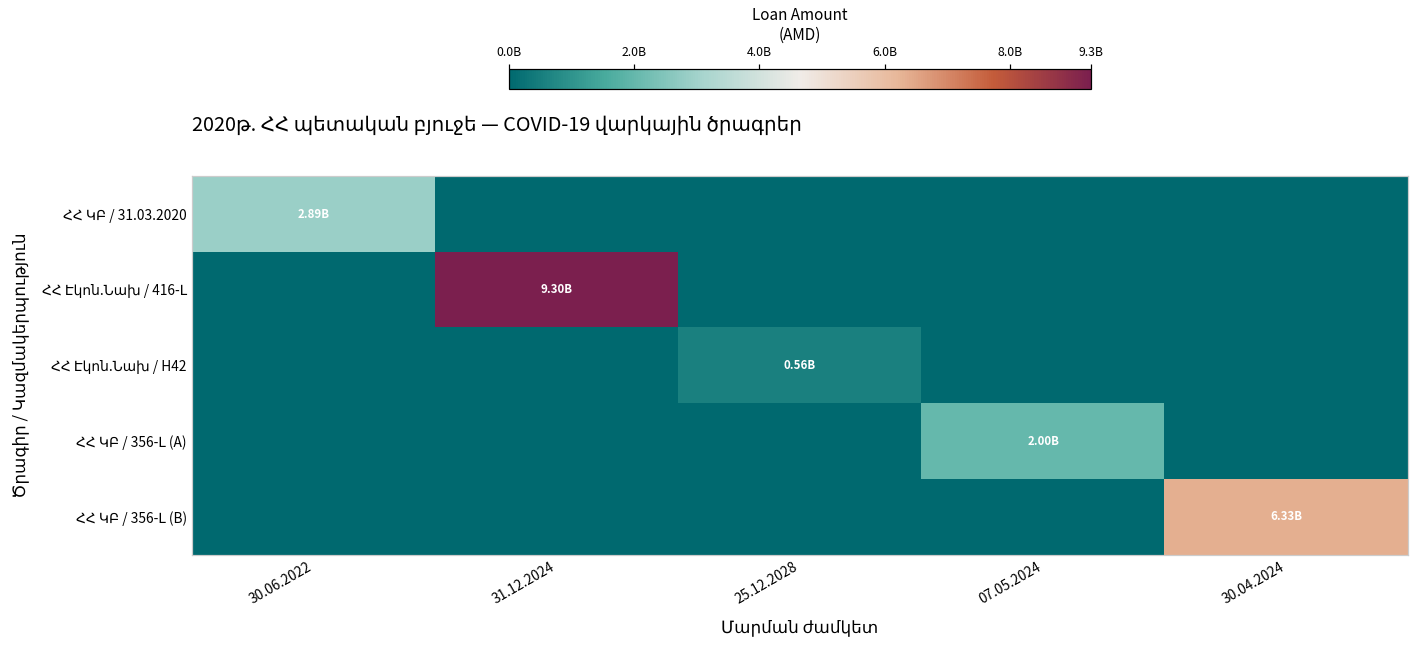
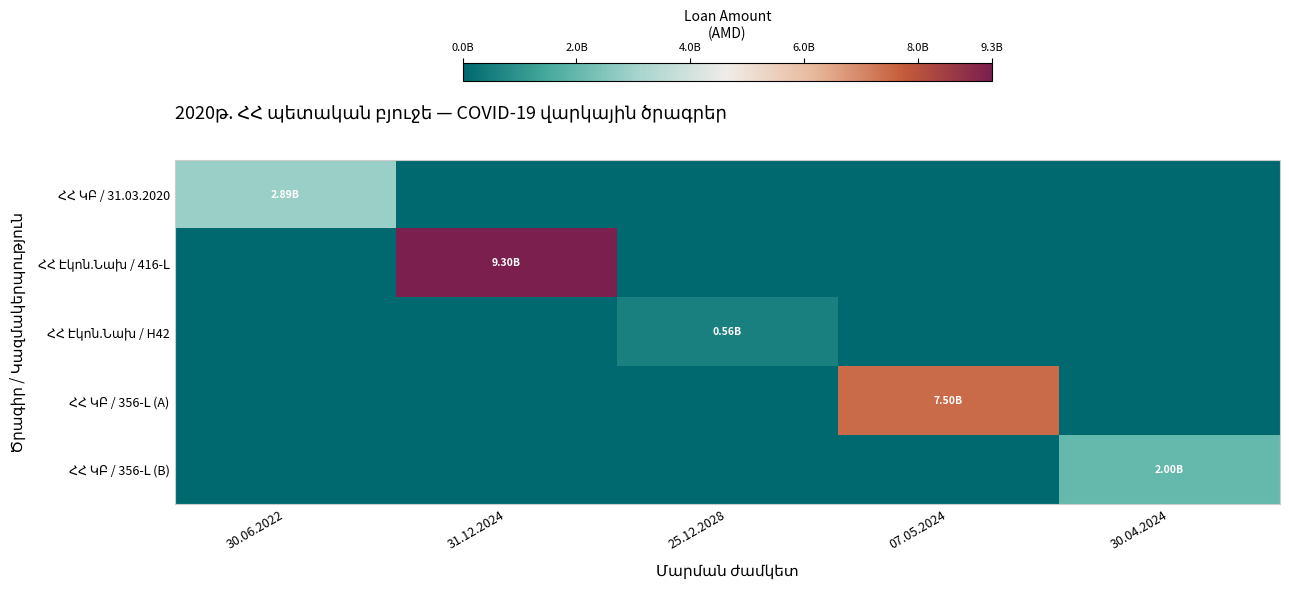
ՀՀ ԿԲ / 356-Լ (A), 07.05.2024: 2.00B -> 7.50B
ՀՀ ԿԲ / 356-Լ (B), 30.04.2024: 6.33B -> 2.00B
